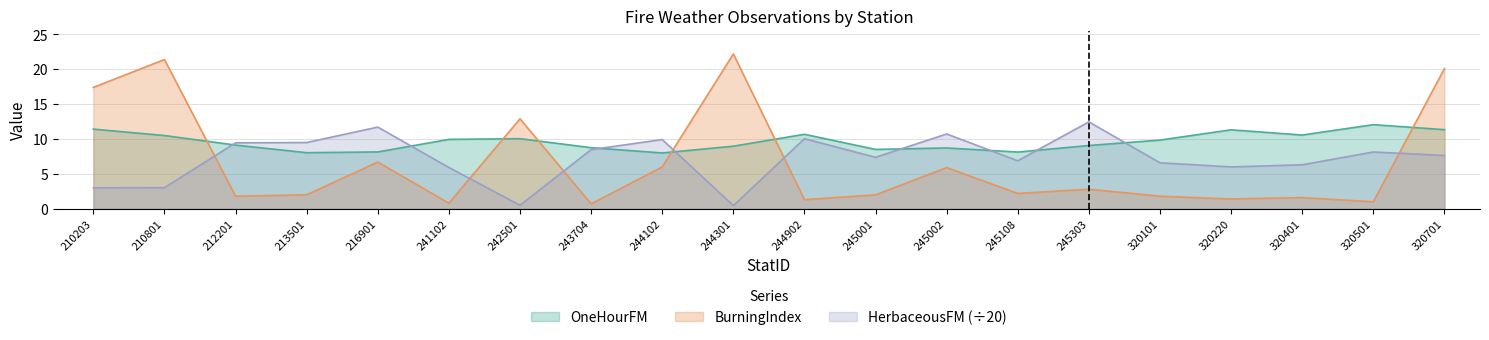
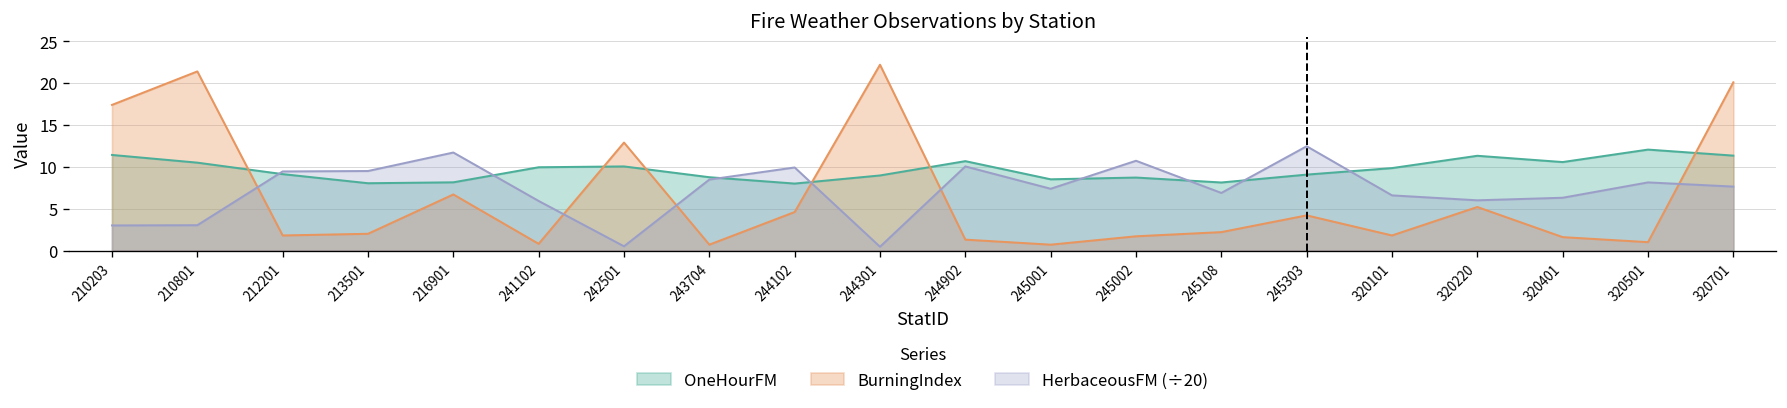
BurningIndex, 244102: 6 -> 5
BurningIndex, 245001: 2 -> 1
BurningIndex, 245002: 6 -> 2
BurningIndex, 245303: 3 -> 4
BurningIndex, 320220: 1 -> 5
